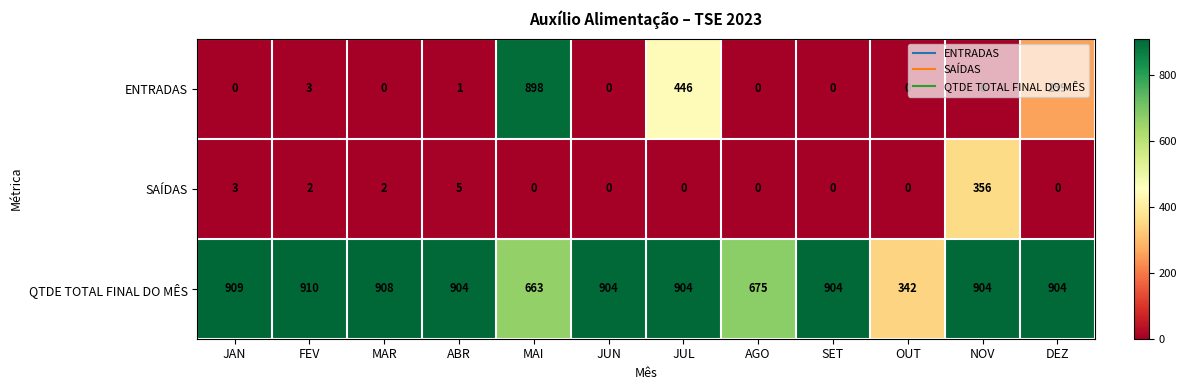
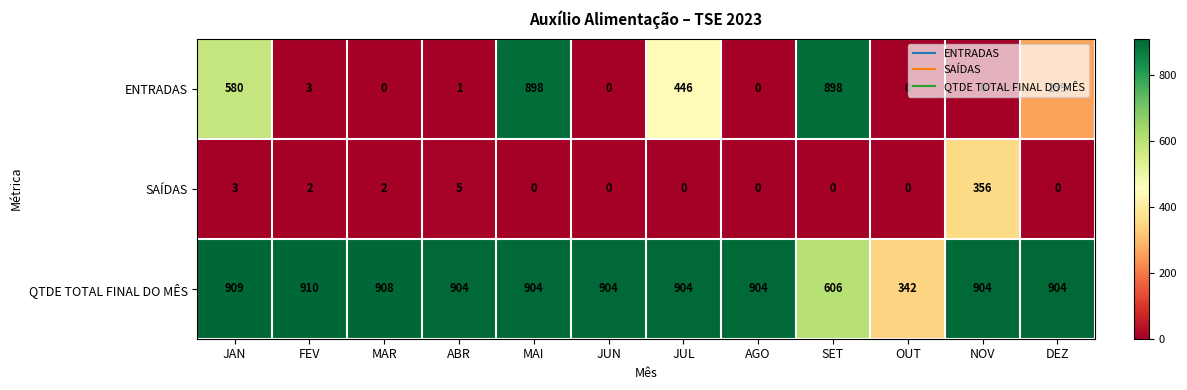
ENTRADAS, JAN: 0 -> 580
ENTRADAS, SET: 0 -> 898
QTDE TOTAL FINAL DO MÊS, MAI: 663 -> 904
QTDE TOTAL FINAL DO MÊS, AGO: 675 -> 904
QTDE TOTAL FINAL DO MÊS, SET: 904 -> 606
